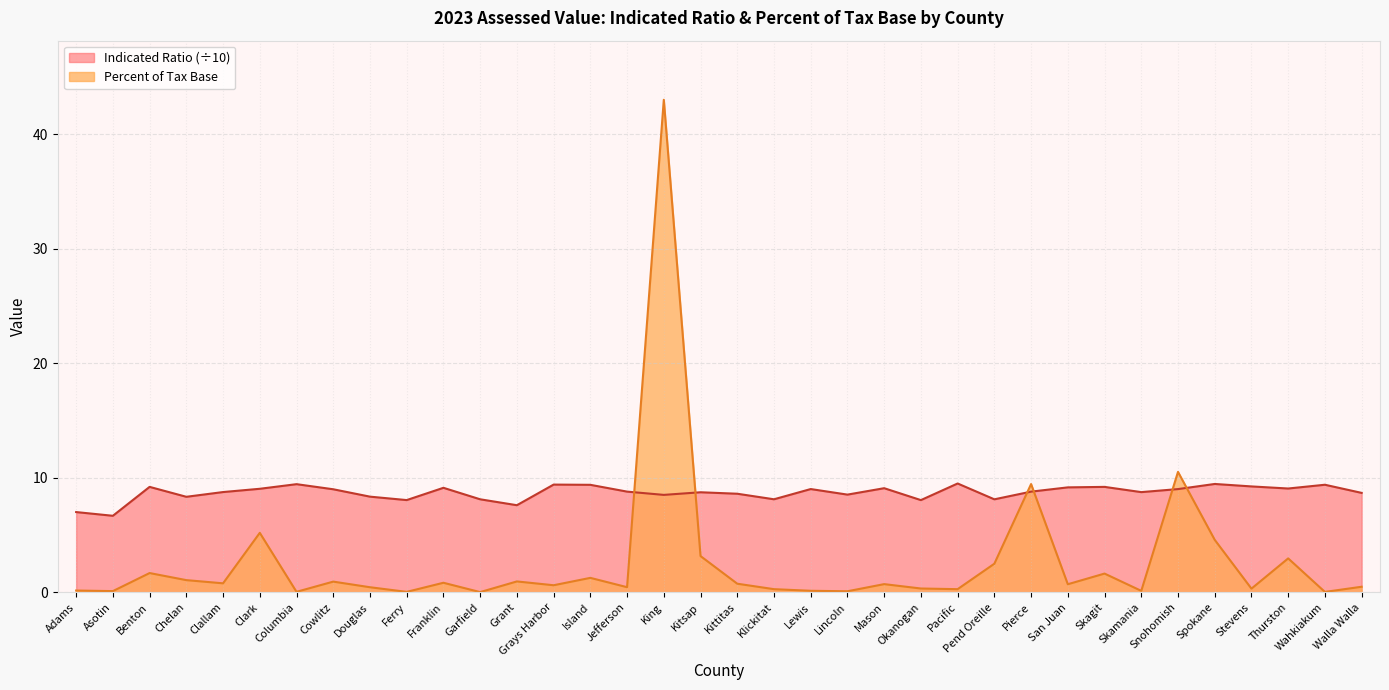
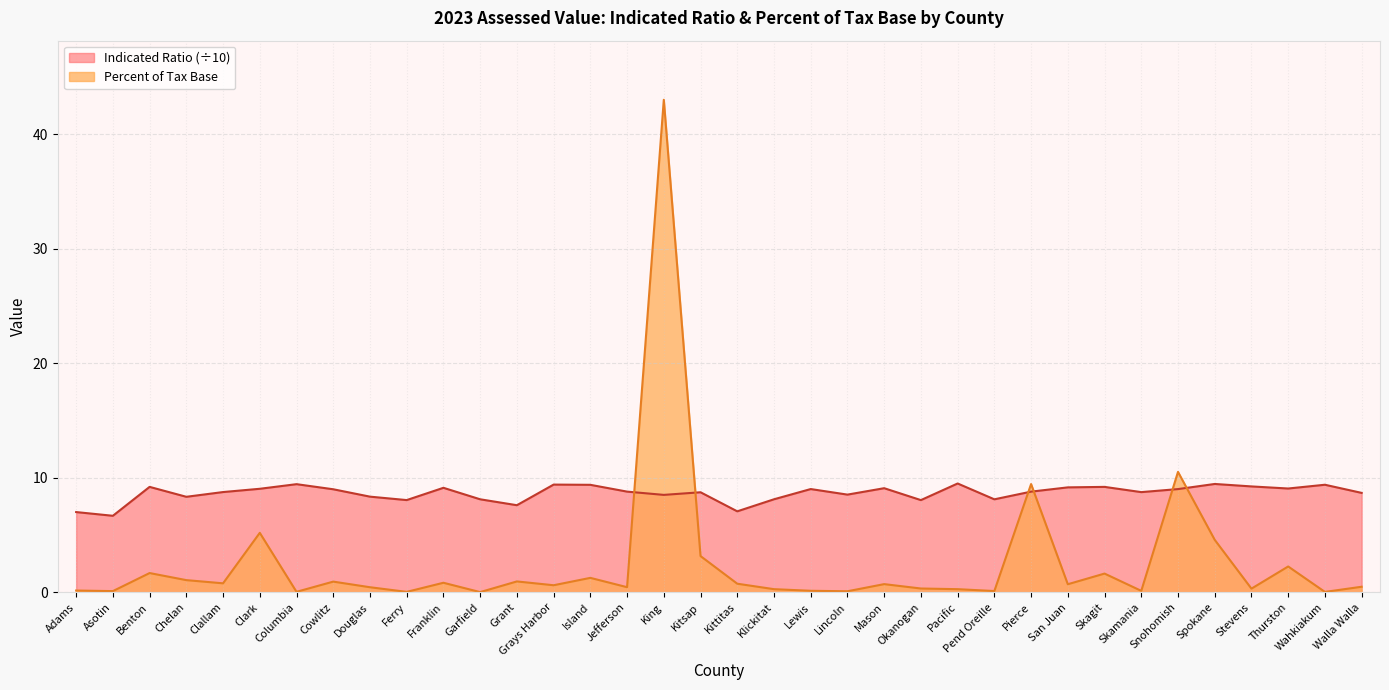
Indicated Ratio (÷10), Kittitas: 8.6 -> 7.1
Percent of Tax Base, Pend Oreille: 2.5 -> 0.1
Percent of Tax Base, Thurston: 3.0 -> 2.3
